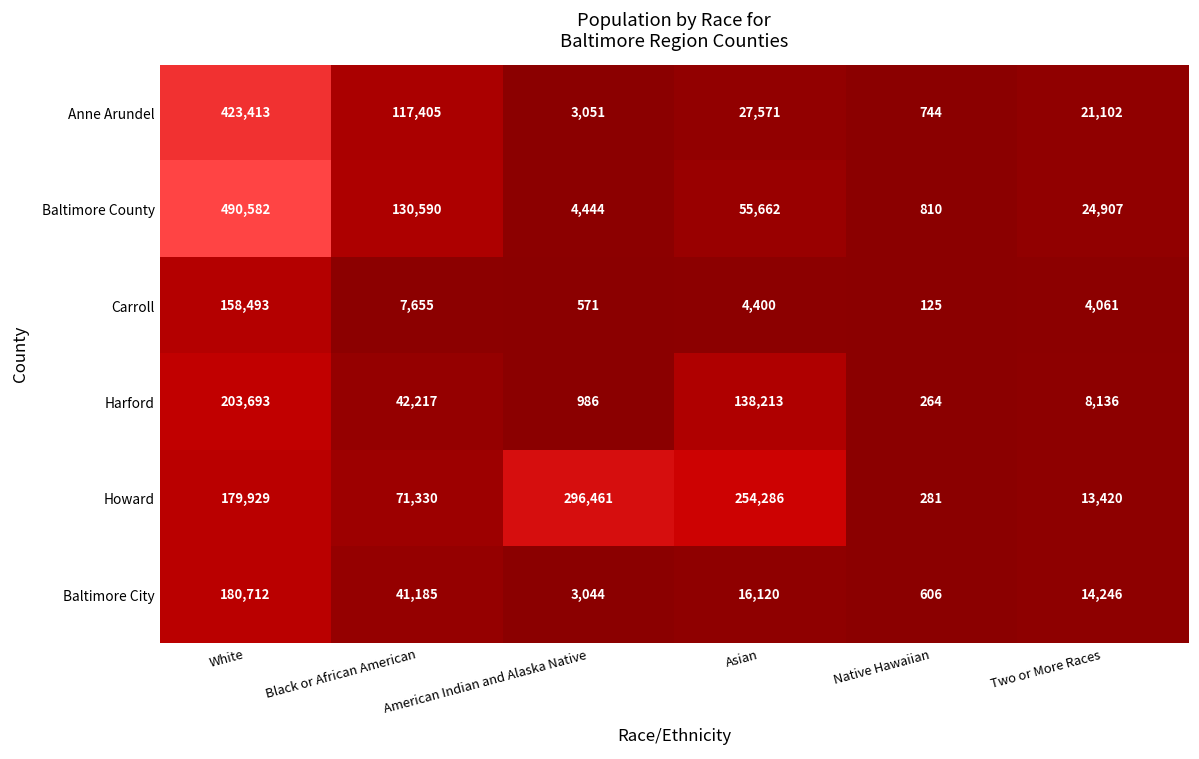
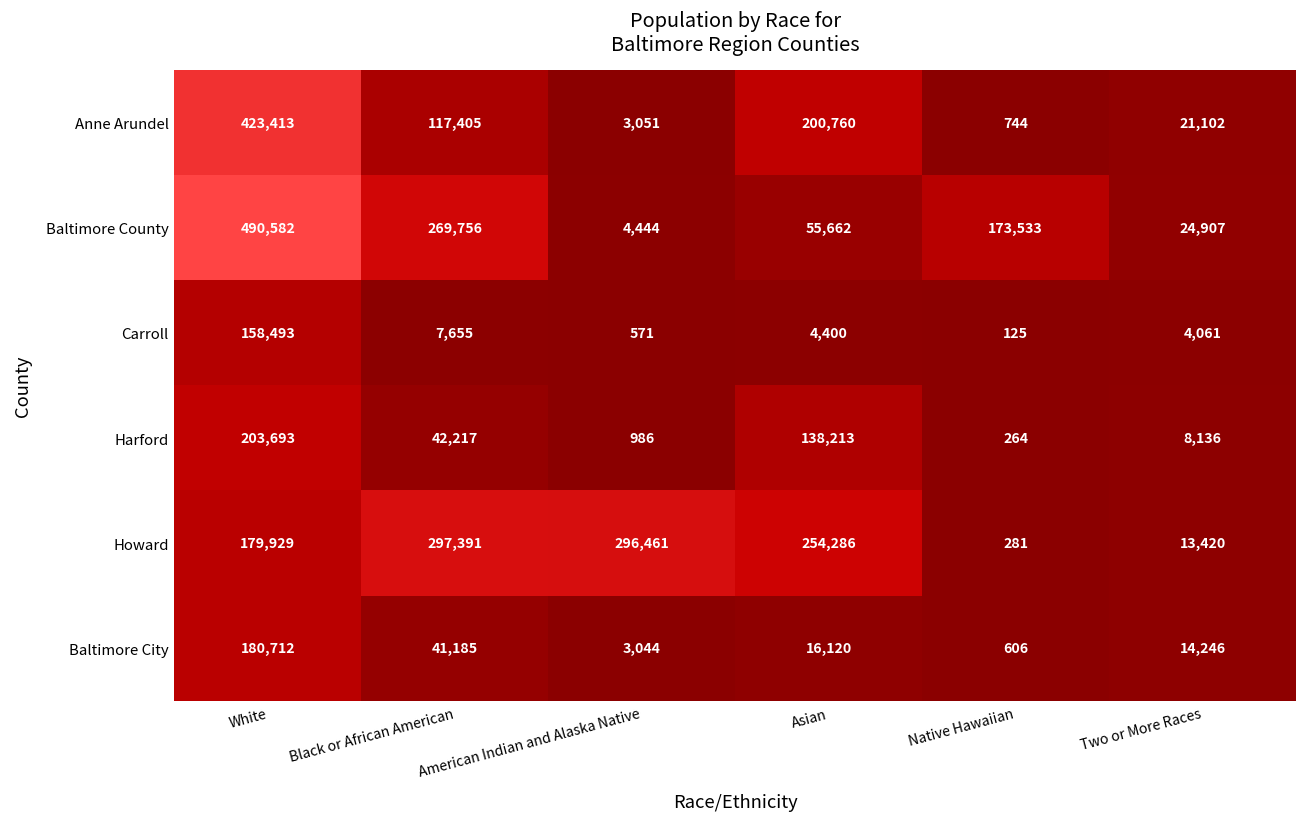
Anne Arundel, Asian: 27,571 -> 200,760
Baltimore County, Black or African American: 130,590 -> 269,756
Baltimore County, Native Hawaiian: 810 -> 173,533
Howard, Black or African American: 71,330 -> 297,391
